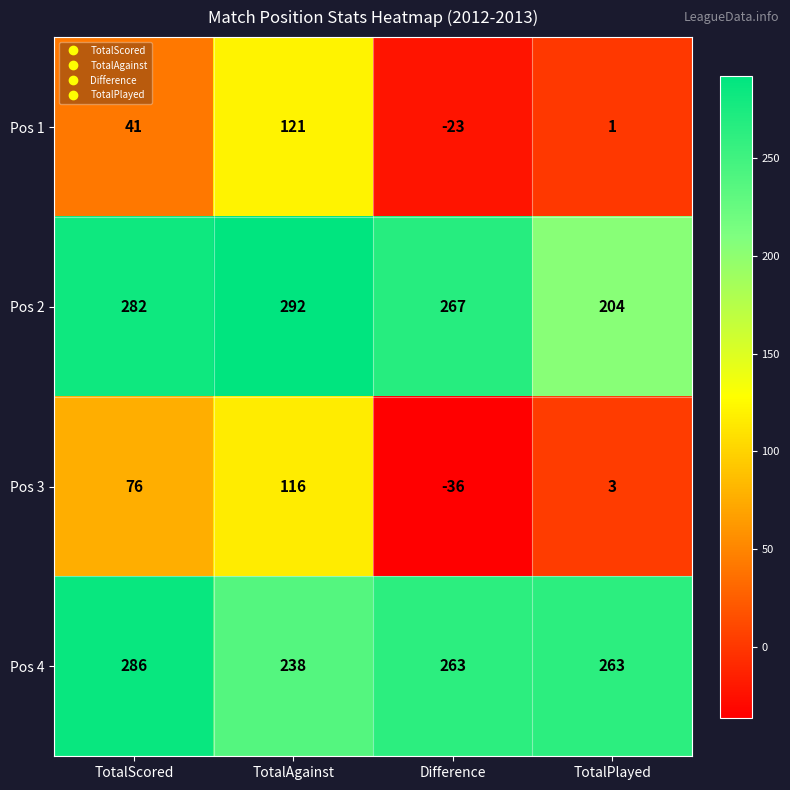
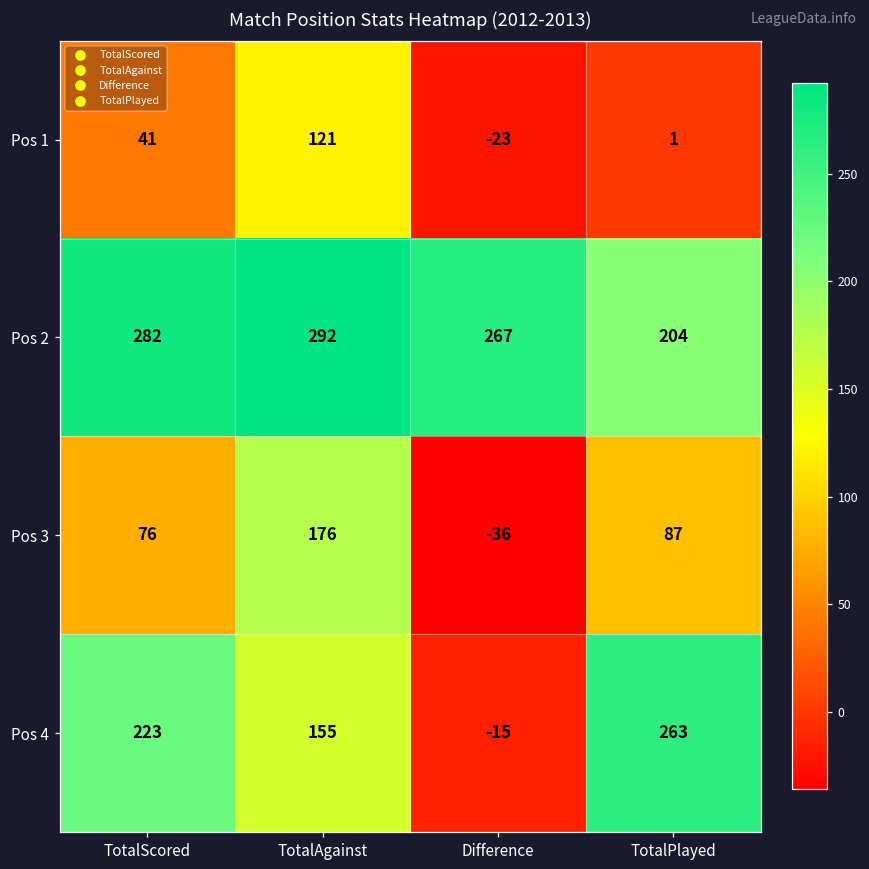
Pos 3, TotalAgainst: 116 -> 176
Pos 3, TotalPlayed: 3 -> 87
Pos 4, TotalScored: 286 -> 223
Pos 4, TotalAgainst: 238 -> 155
Pos 4, Difference: 263 -> -15
